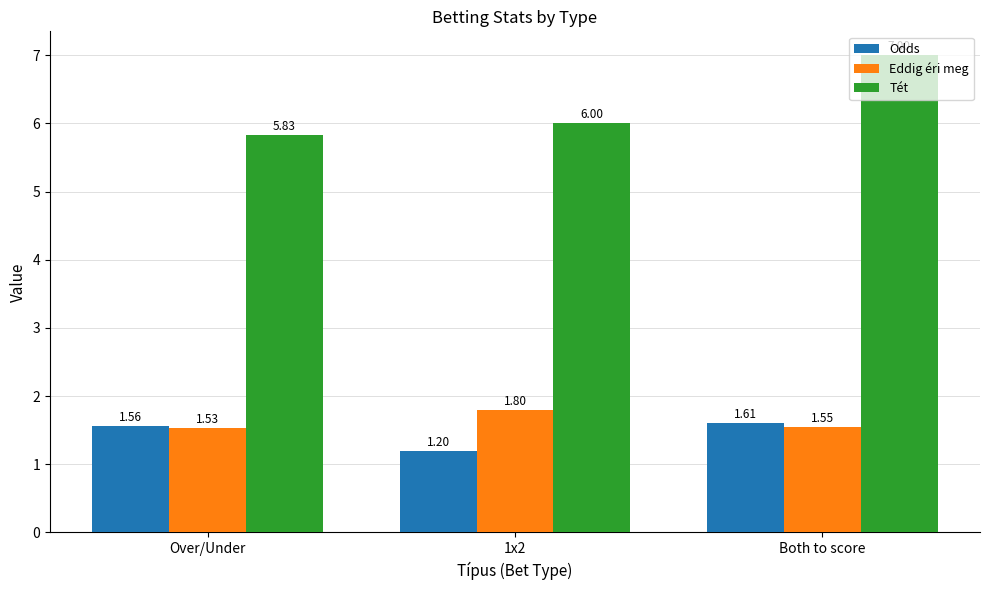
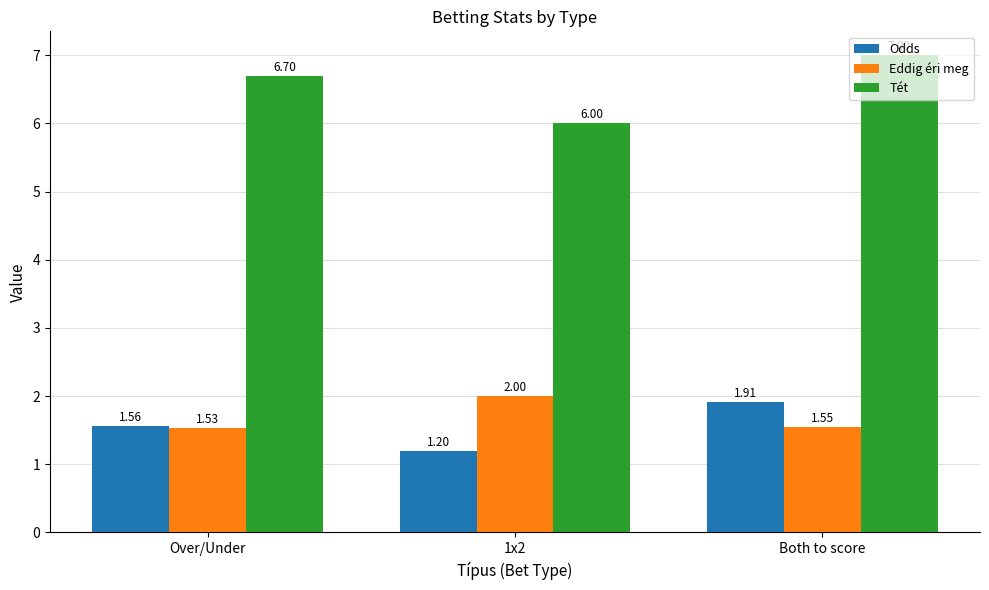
Tét, Over/Under: 5.83 -> 6.70
Eddig éri meg, 1x2: 1.80 -> 2.00
Odds, Both to score: 1.61 -> 1.91
